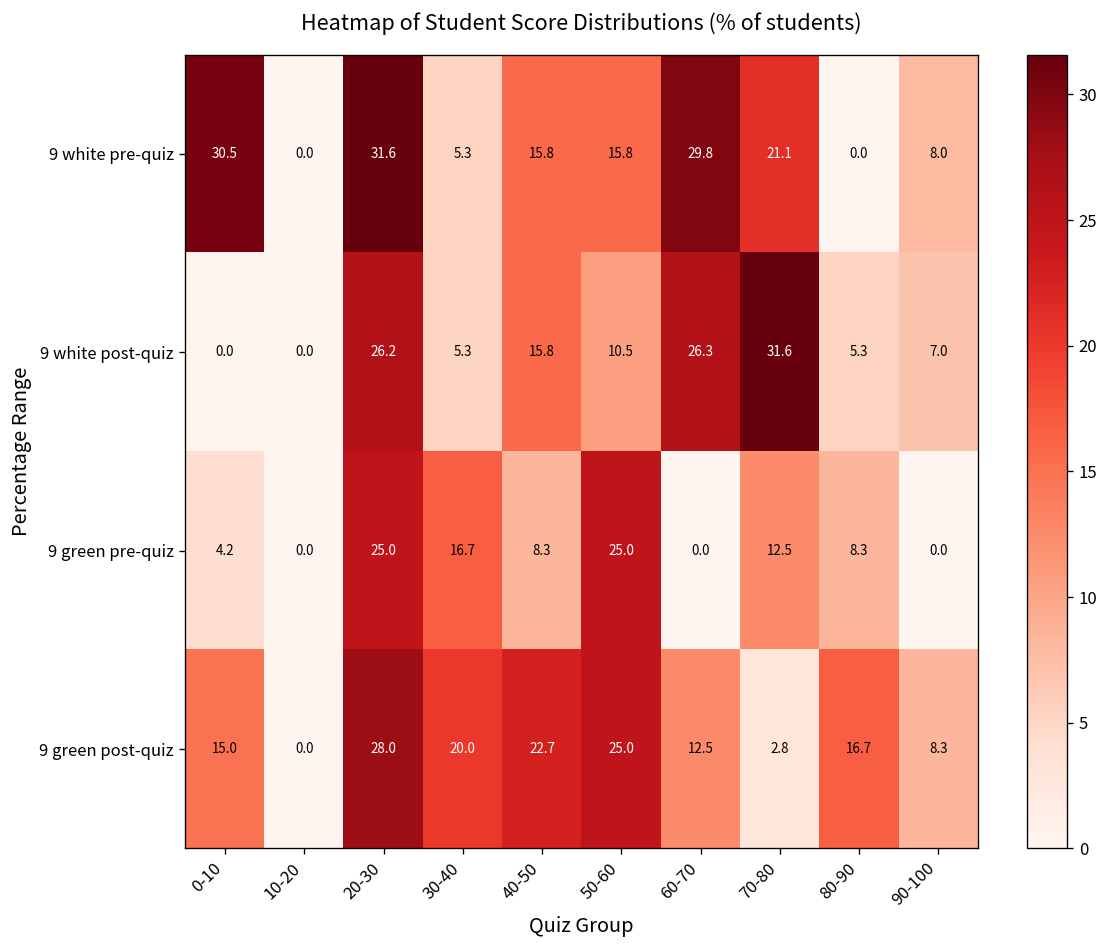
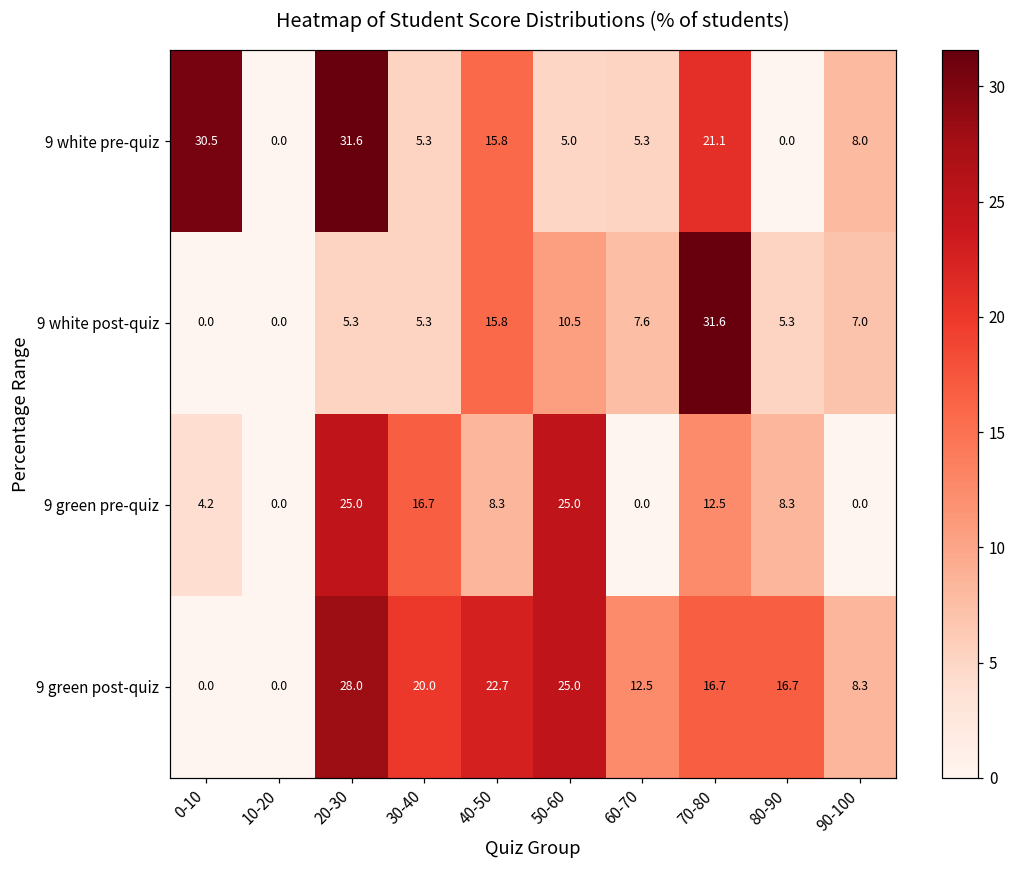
9 white pre-quiz, 50-60: 15.8 -> 5.0
9 white pre-quiz, 60-70: 29.8 -> 5.3
9 white post-quiz, 20-30: 26.2 -> 5.3
9 white post-quiz, 60-70: 26.3 -> 7.6
9 green post-quiz, 0-10: 15.0 -> 0.0
9 green post-quiz, 70-80: 2.8 -> 16.7
